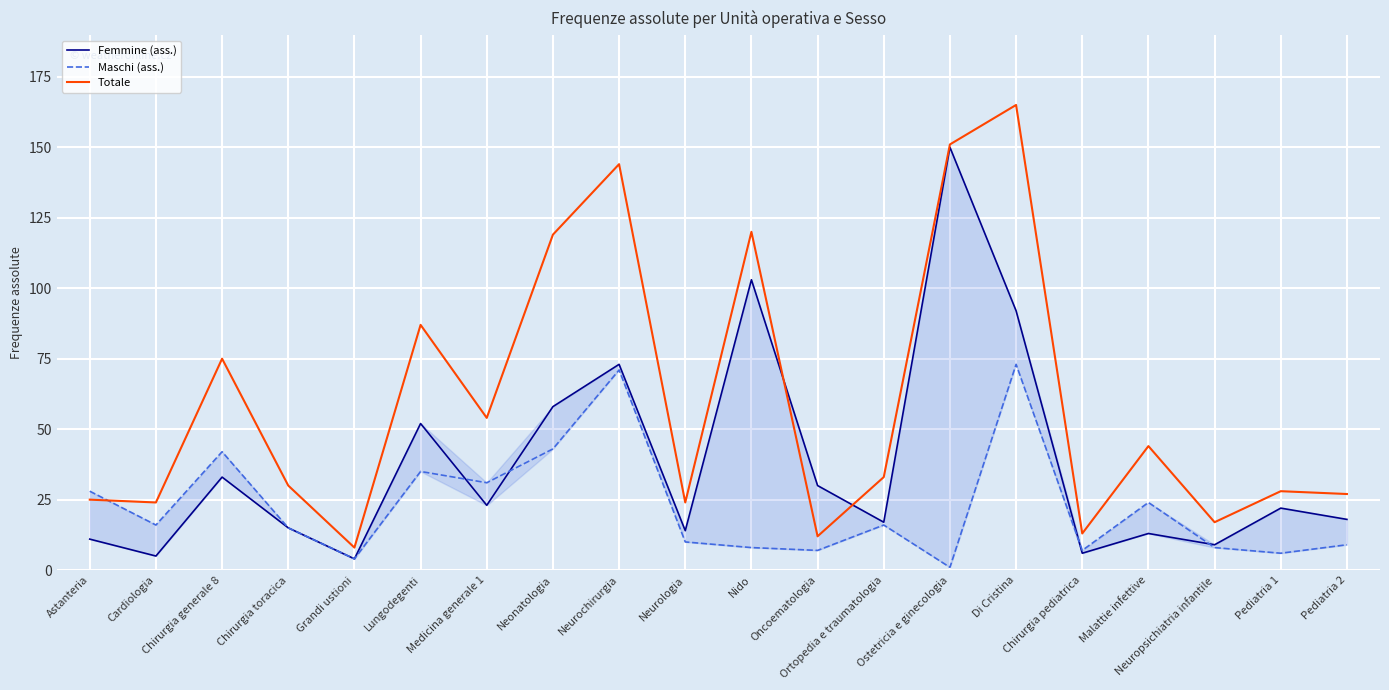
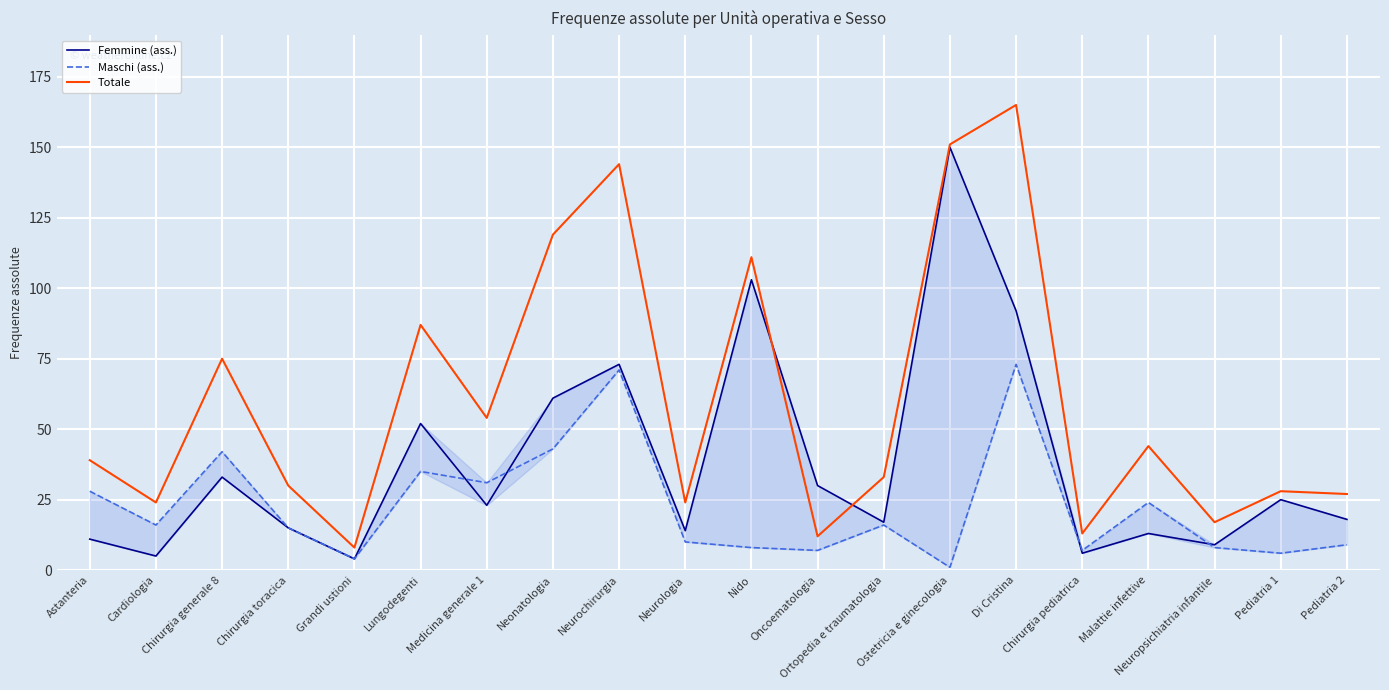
Totale, Astanteria: 25 -> 39
Femmine (ass.), Neonatologia: 58 -> 61
Totale, Nido: 120 -> 111
Femmine (ass.), Pediatria 1: 22 -> 25
